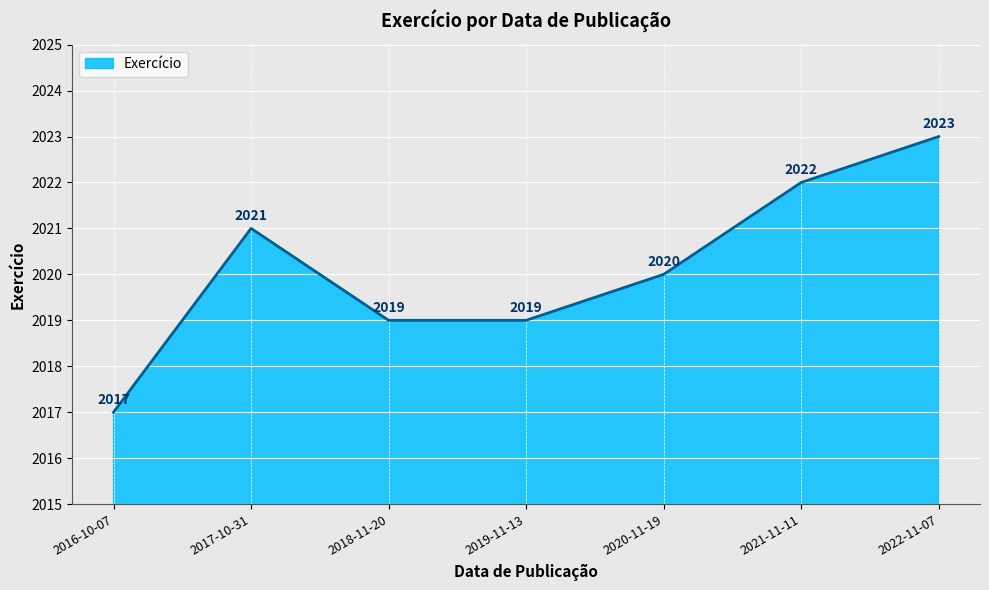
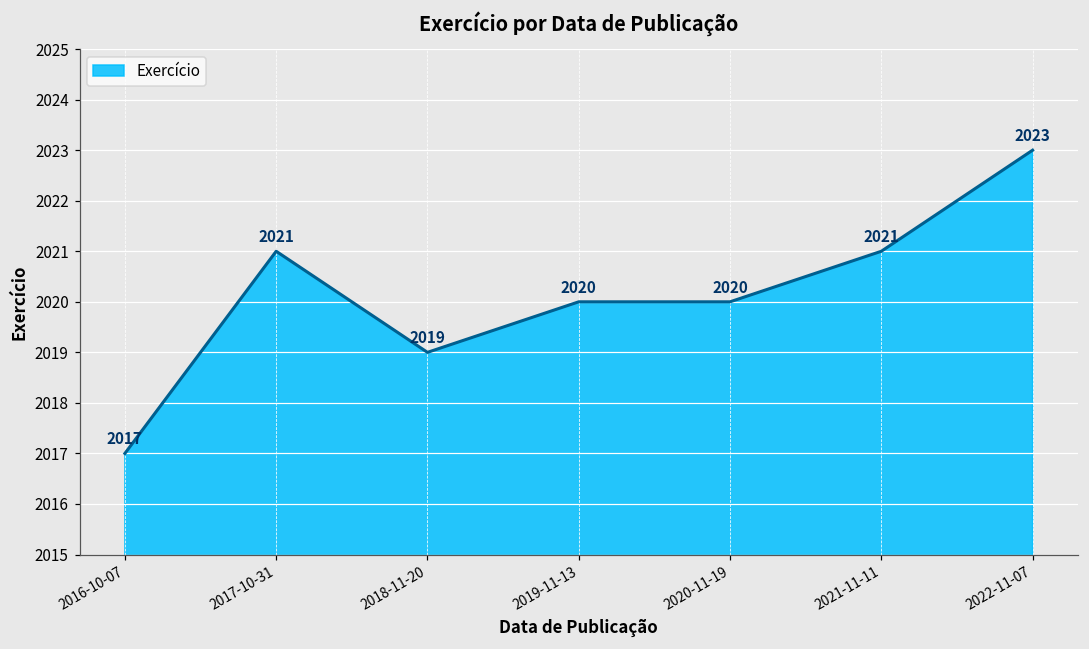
2019-11-13: 2019 -> 2020
2021-11-11: 2022 -> 2021
